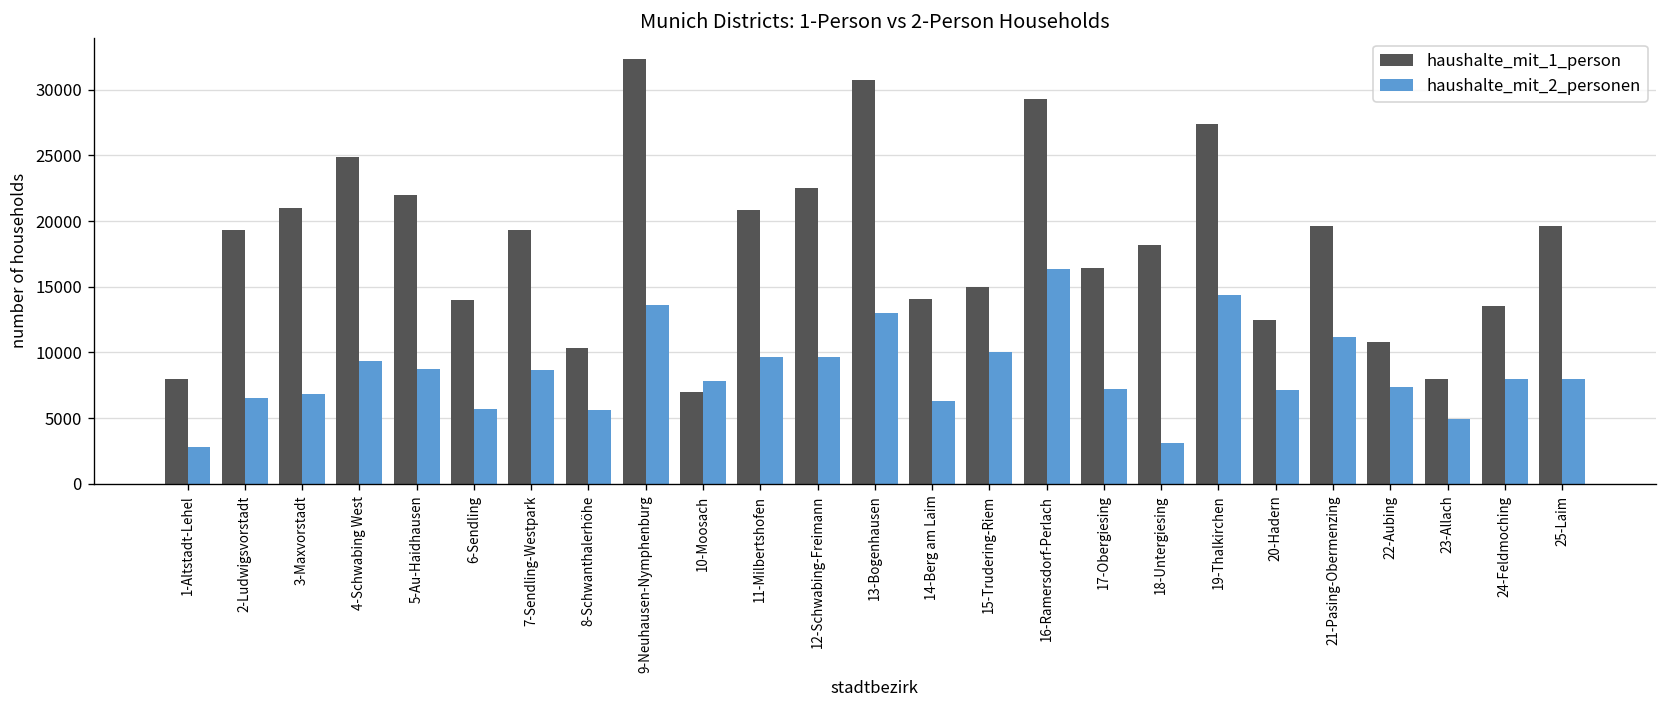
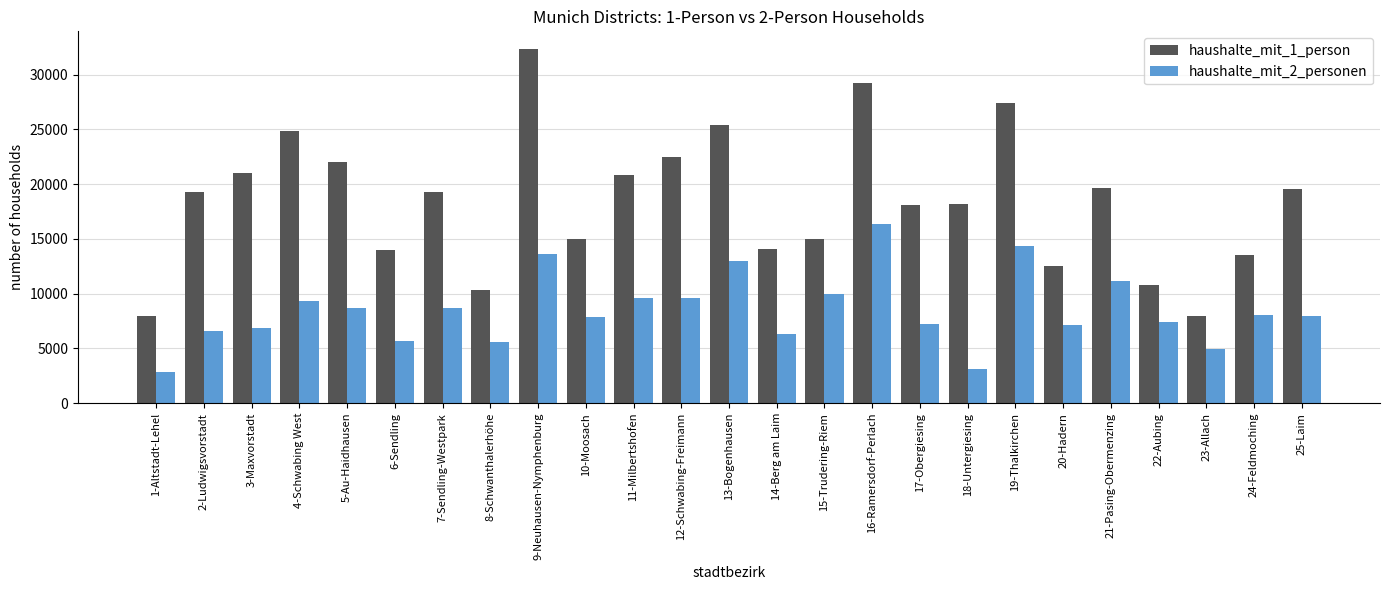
haushalte_mit_1_person, 10-Moosach: 7000 -> 15000
haushalte_mit_1_person, 13-Bogenhausen: 30800 -> 25400
haushalte_mit_1_person, 17-Obergiesing: 16400 -> 18100
